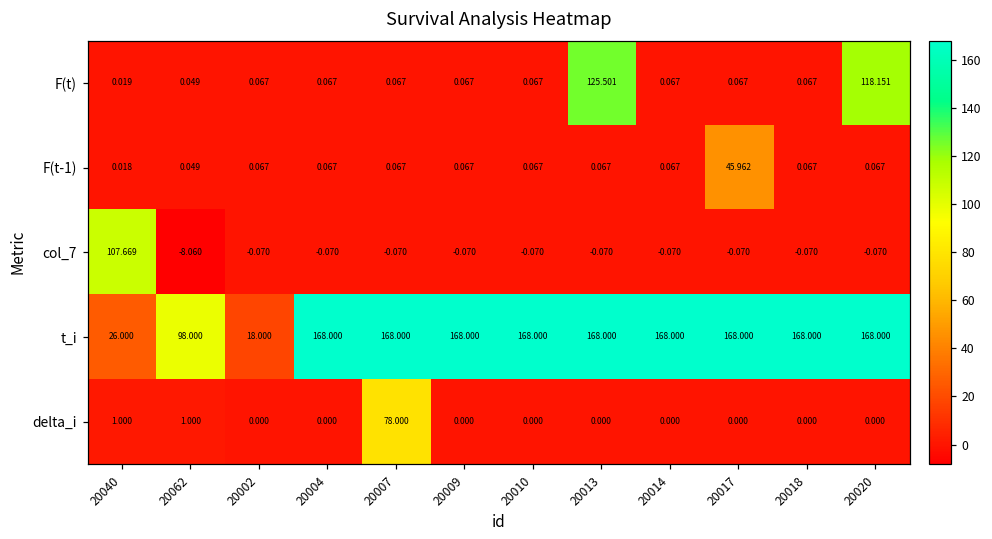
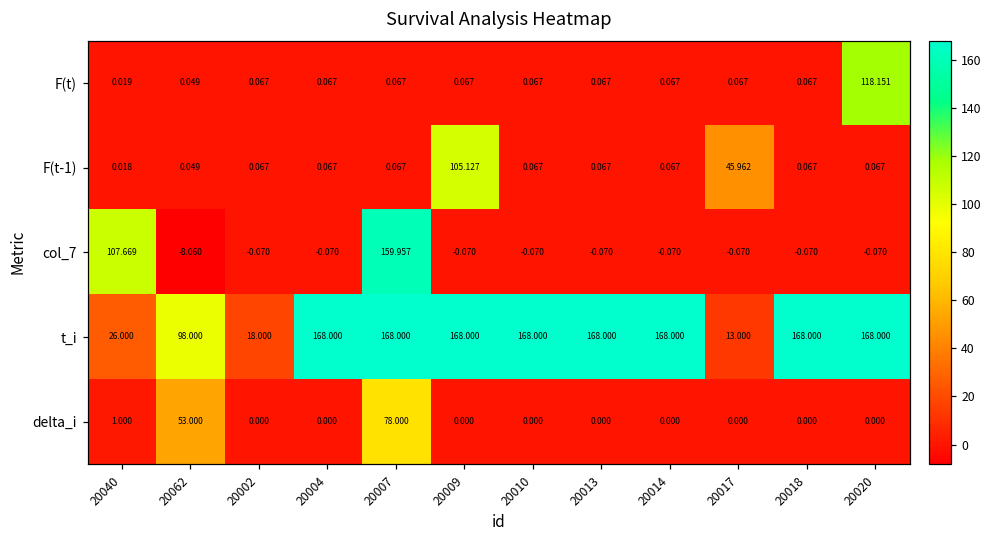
F(t), 20013: 125.501 -> 0.067
F(t-1), 20009: 0.067 -> 105.127
col_7, 20007: -0.070 -> 159.957
t_i, 20017: 168.000 -> 13.000
delta_i, 20062: 1.000 -> 53.000
